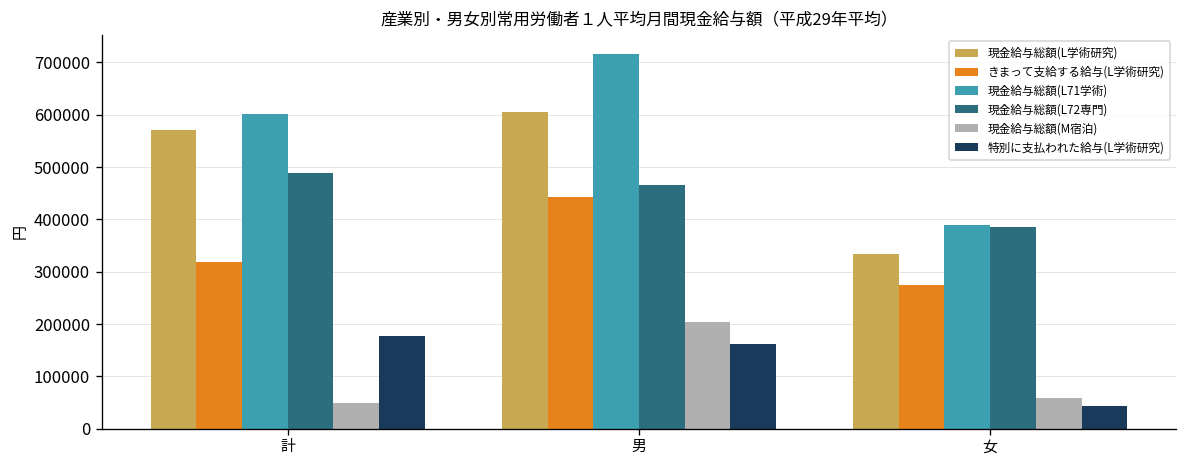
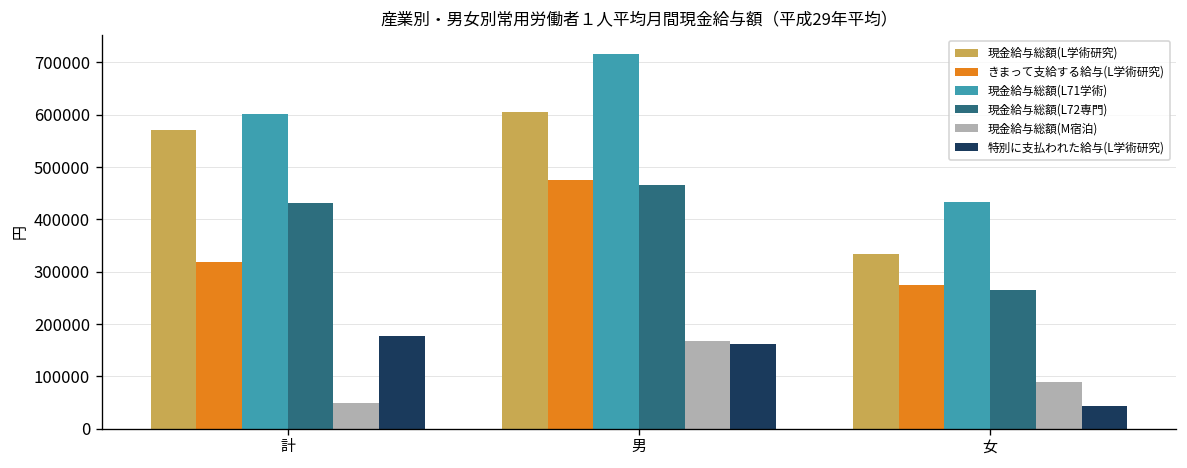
現金給与総額(L72専門), 計: 490000 -> 430000
きまって支給する給与(L学術研究), 男: 440000 -> 480000
現金給与総額(M宿泊), 男: 200000 -> 170000
現金給与総額(L71学術), 女: 390000 -> 430000
現金給与総額(L72専門), 女: 380000 -> 270000
現金給与総額(M宿泊), 女: 60000 -> 90000
